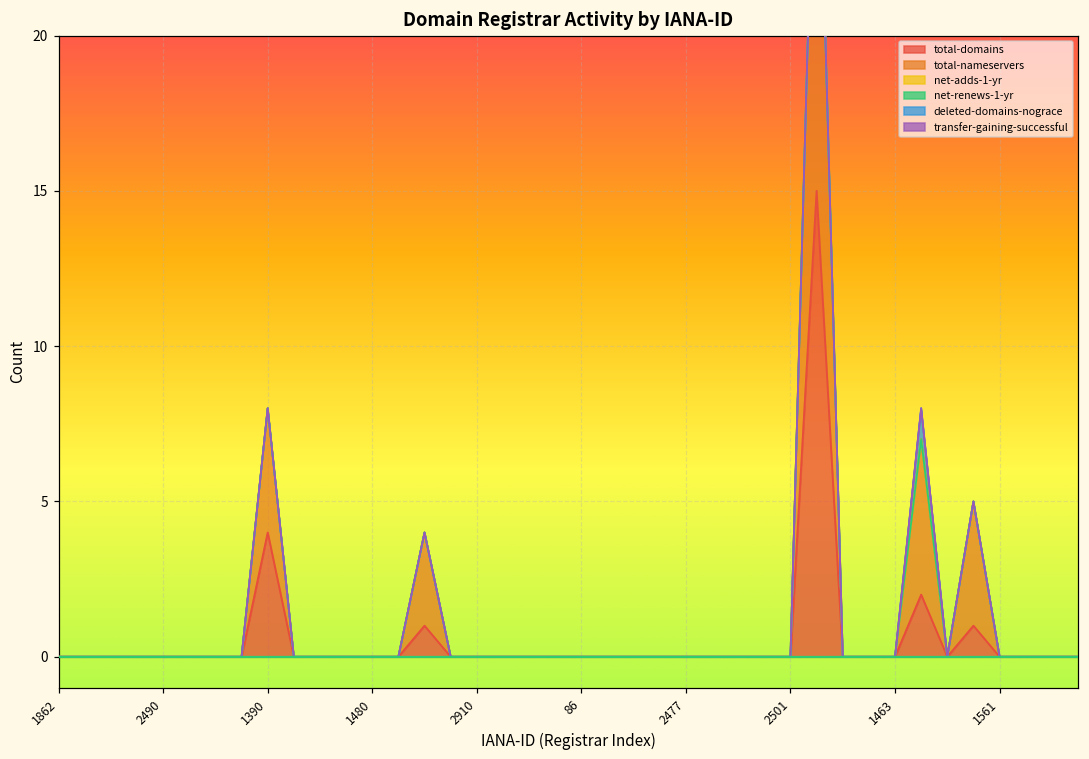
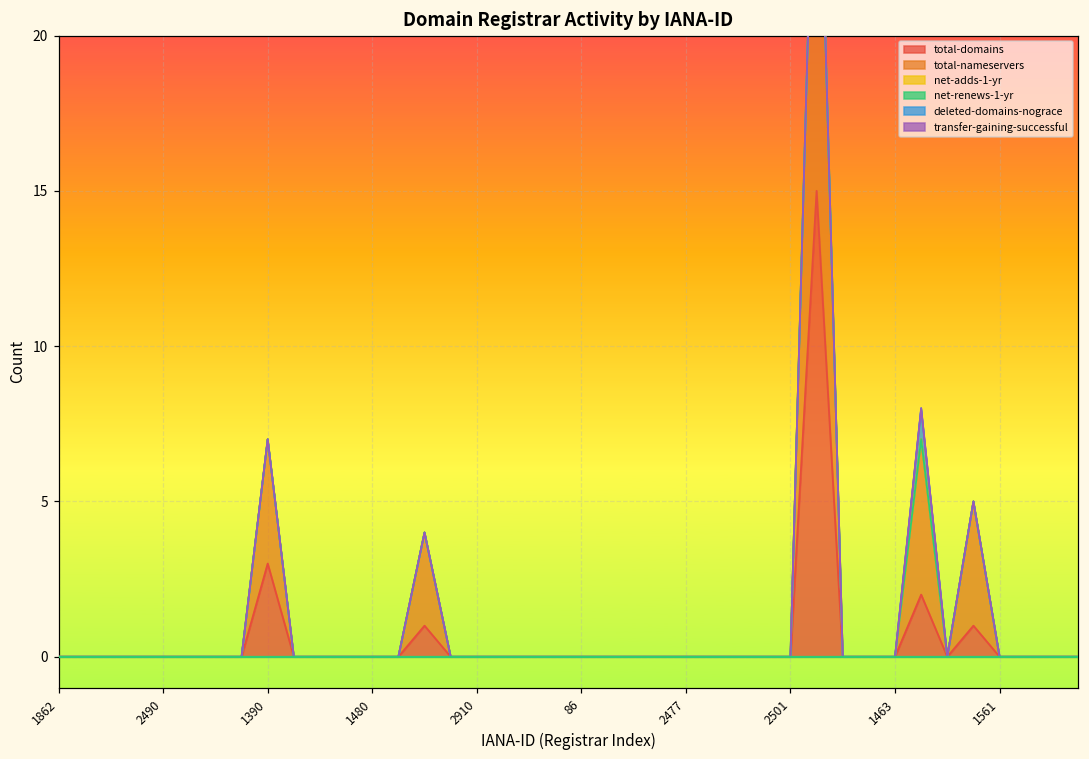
total-domains, 1390: 4 -> 3
